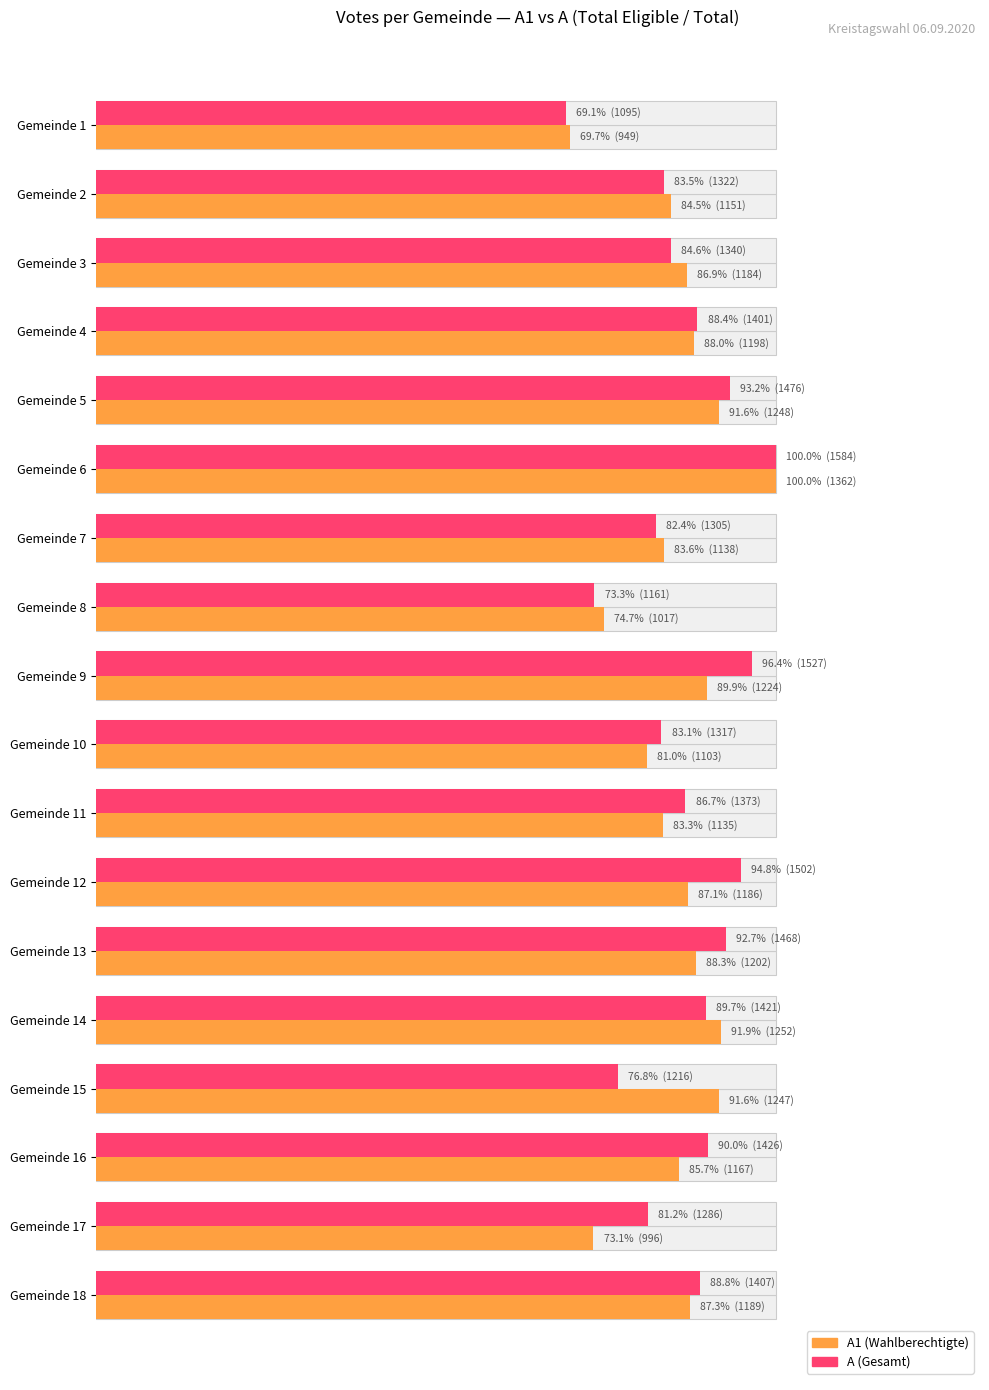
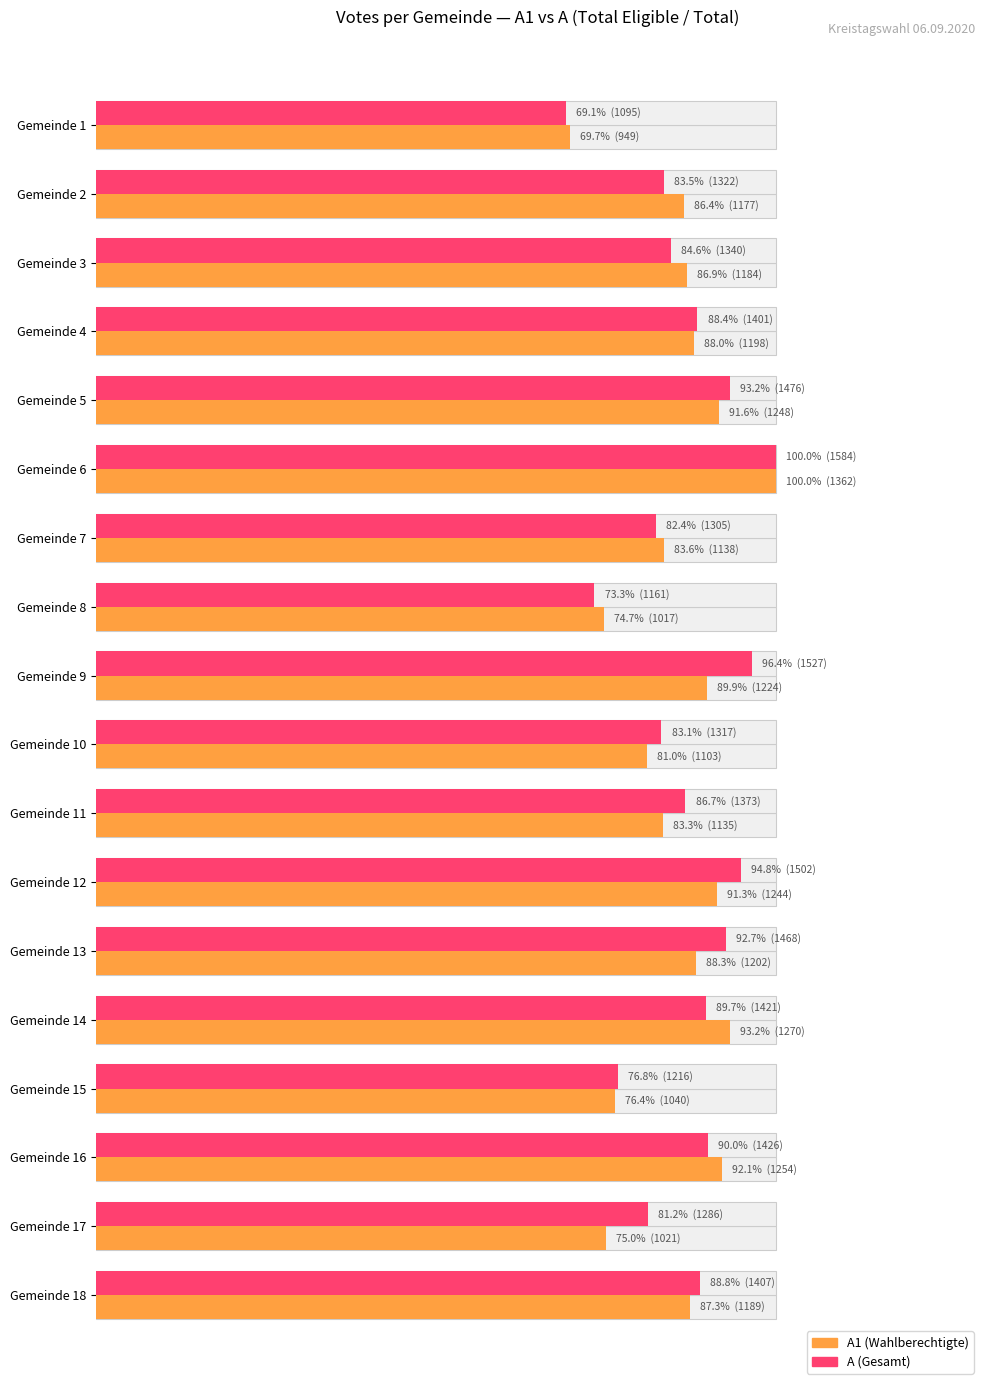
A1 (Wahlberechtigte), Gemeinde 2: 84.5% (1151) -> 86.4% (1177)
A1 (Wahlberechtigte), Gemeinde 12: 87.1% (1186) -> 91.3% (1244)
A1 (Wahlberechtigte), Gemeinde 14: 91.9% (1252) -> 93.2% (1270)
A1 (Wahlberechtigte), Gemeinde 15: 91.6% (1247) -> 76.4% (1040)
A1 (Wahlberechtigte), Gemeinde 16: 85.7% (1167) -> 92.1% (1254)
A1 (Wahlberechtigte), Gemeinde 17: 73.1% (996) -> 75.0% (1021)
